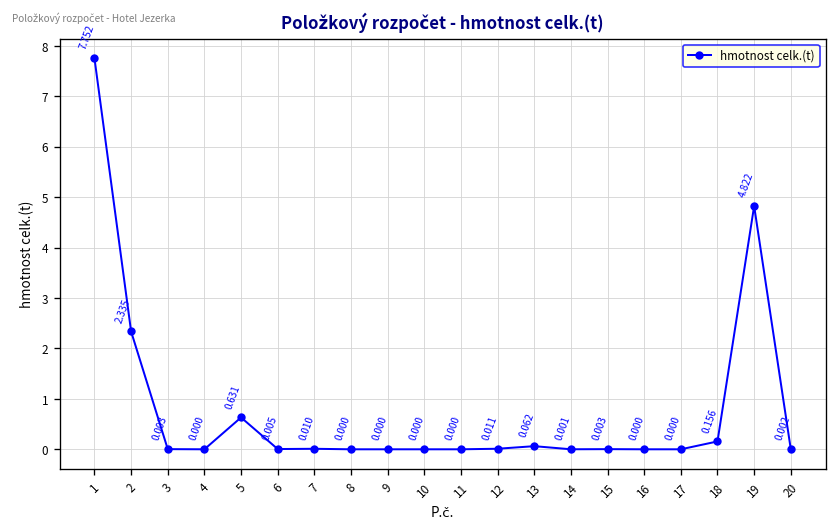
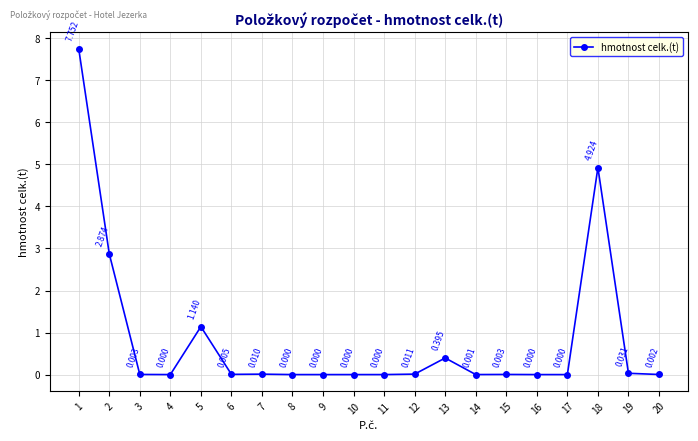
2: 2.335 -> 2.874
5: 0.631 -> 1.140
13: 0.062 -> 0.395
18: 0.156 -> 4.924
19: 4.822 -> 0.031
